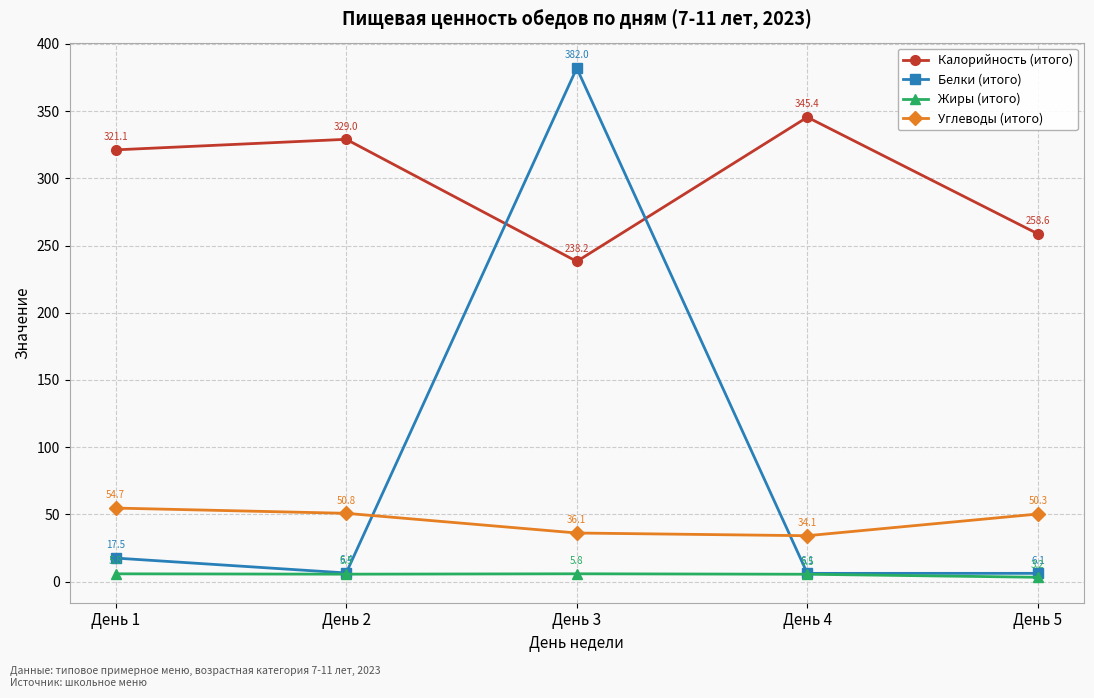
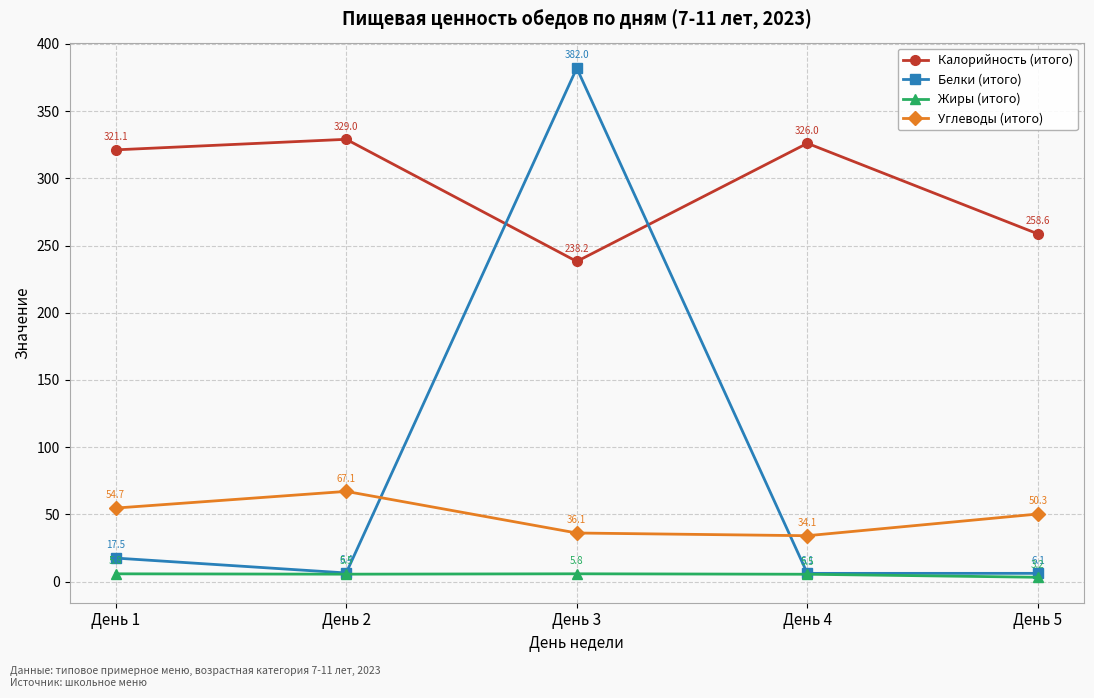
Углеводы (итого), День 2: 50.8 -> 67.1
Калорийность (итого), День 4: 345.4 -> 326.0
